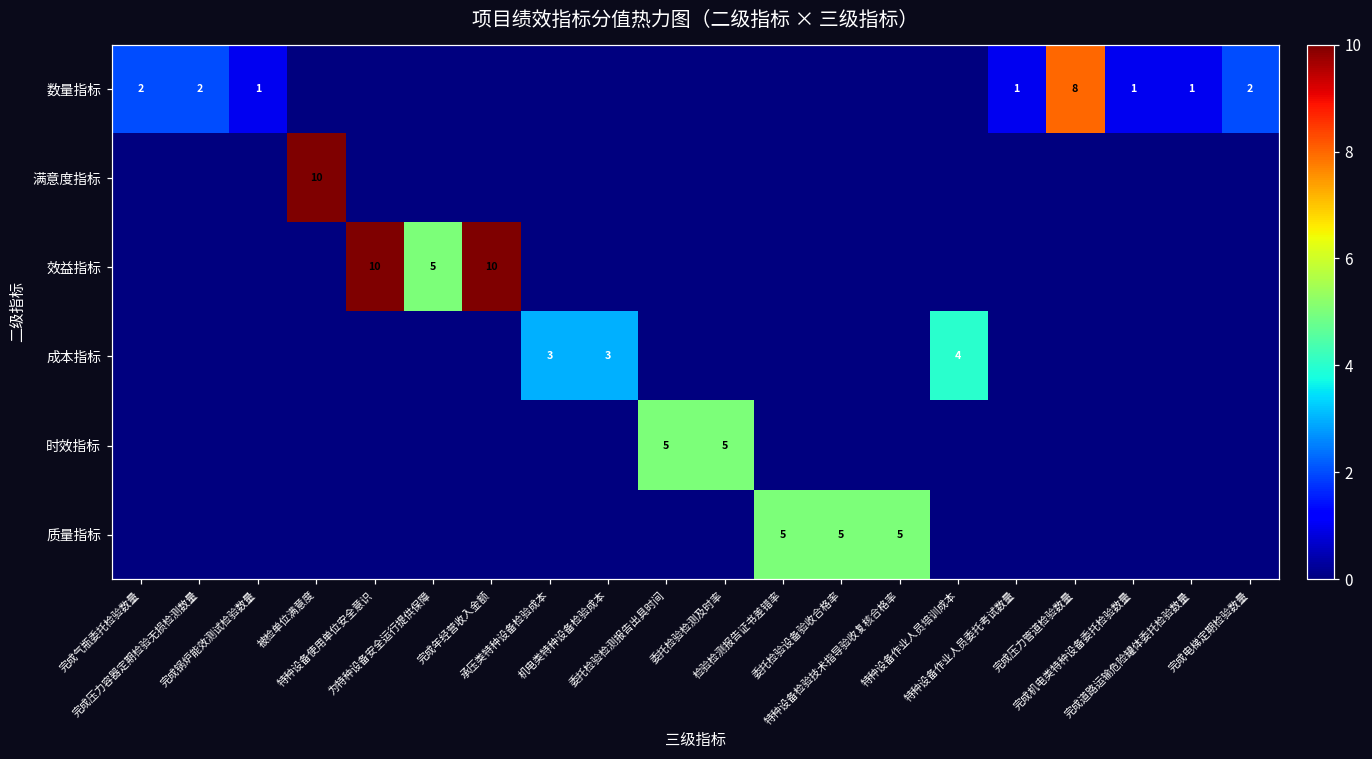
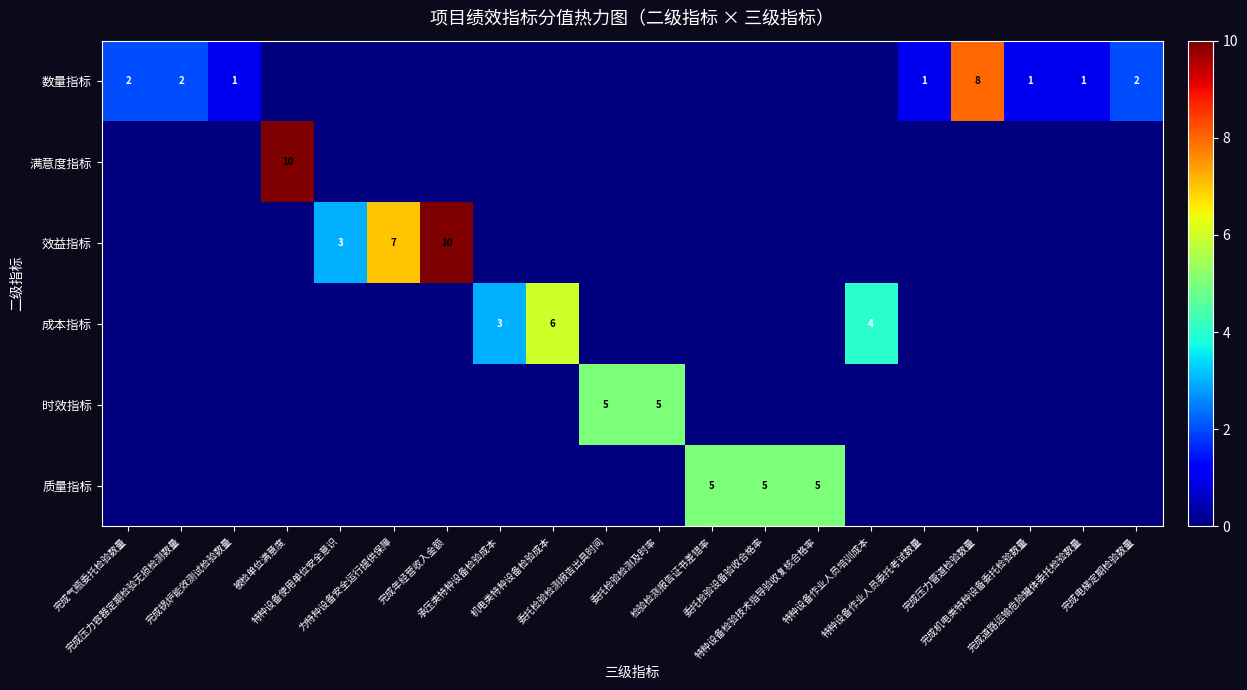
效益指标, 特种设备使用单位安全意识: 10 -> 3
效益指标, 为特种设备安全运行提供保障: 5 -> 7
成本指标, 机电类特种设备检验成本: 3 -> 6
